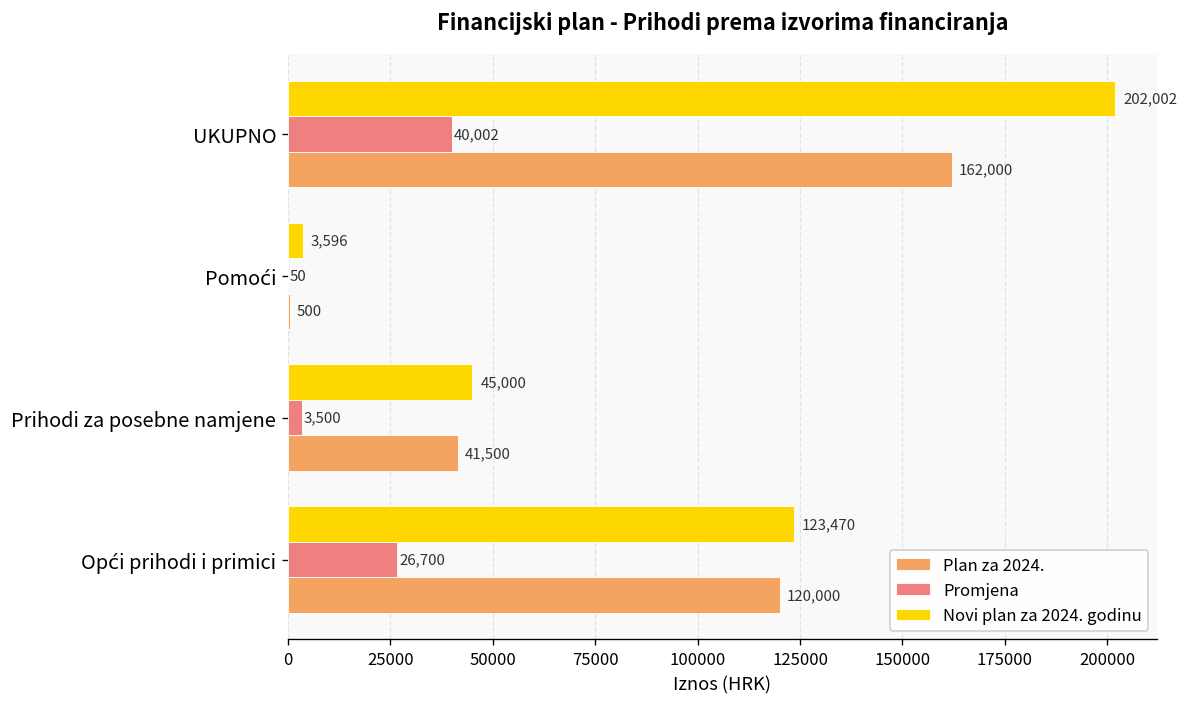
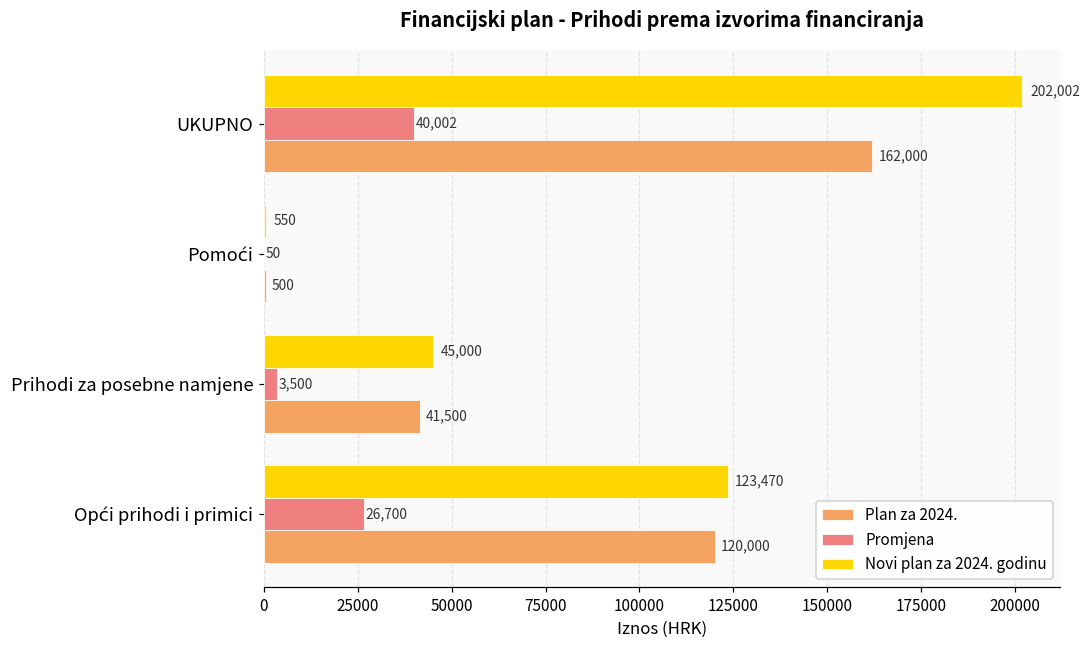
Novi plan za 2024. godinu, Pomoći: 3,596 -> 550
